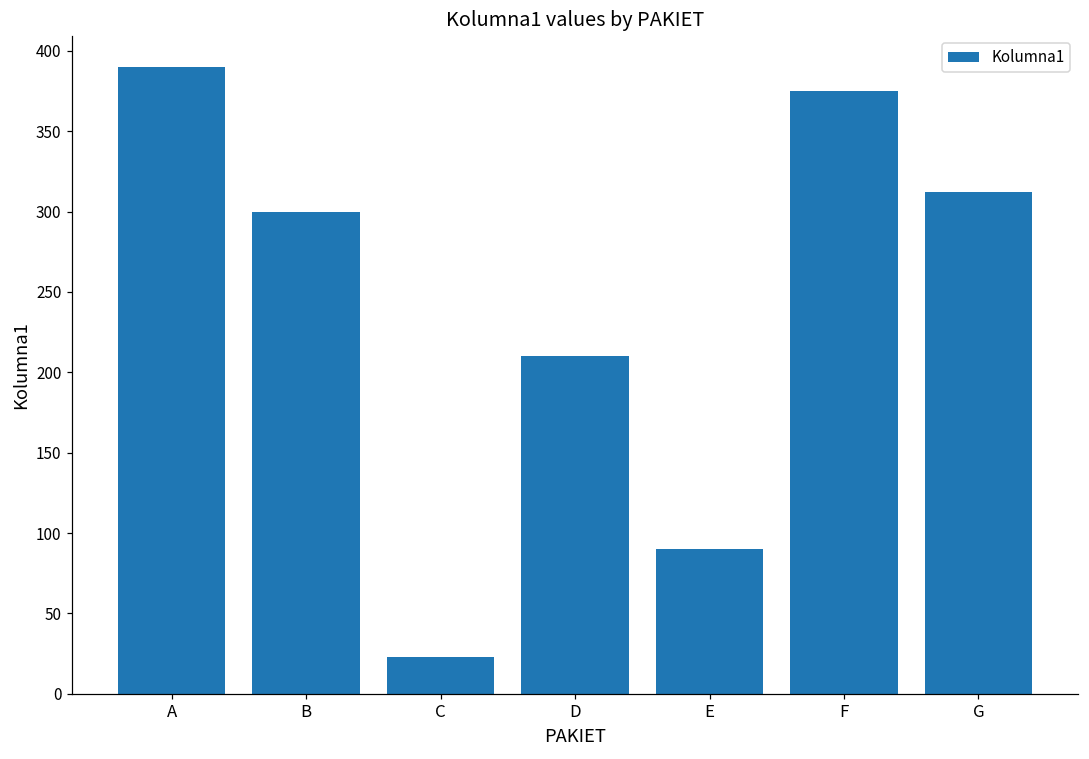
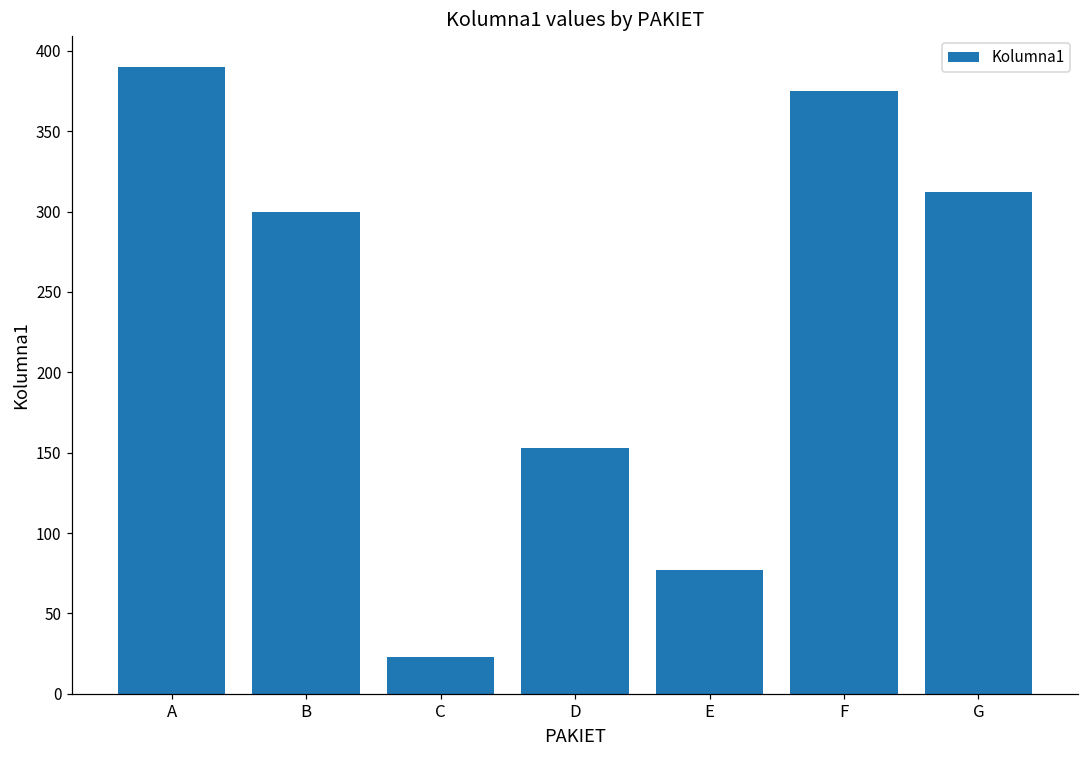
D: 210 -> 153
E: 90 -> 77
